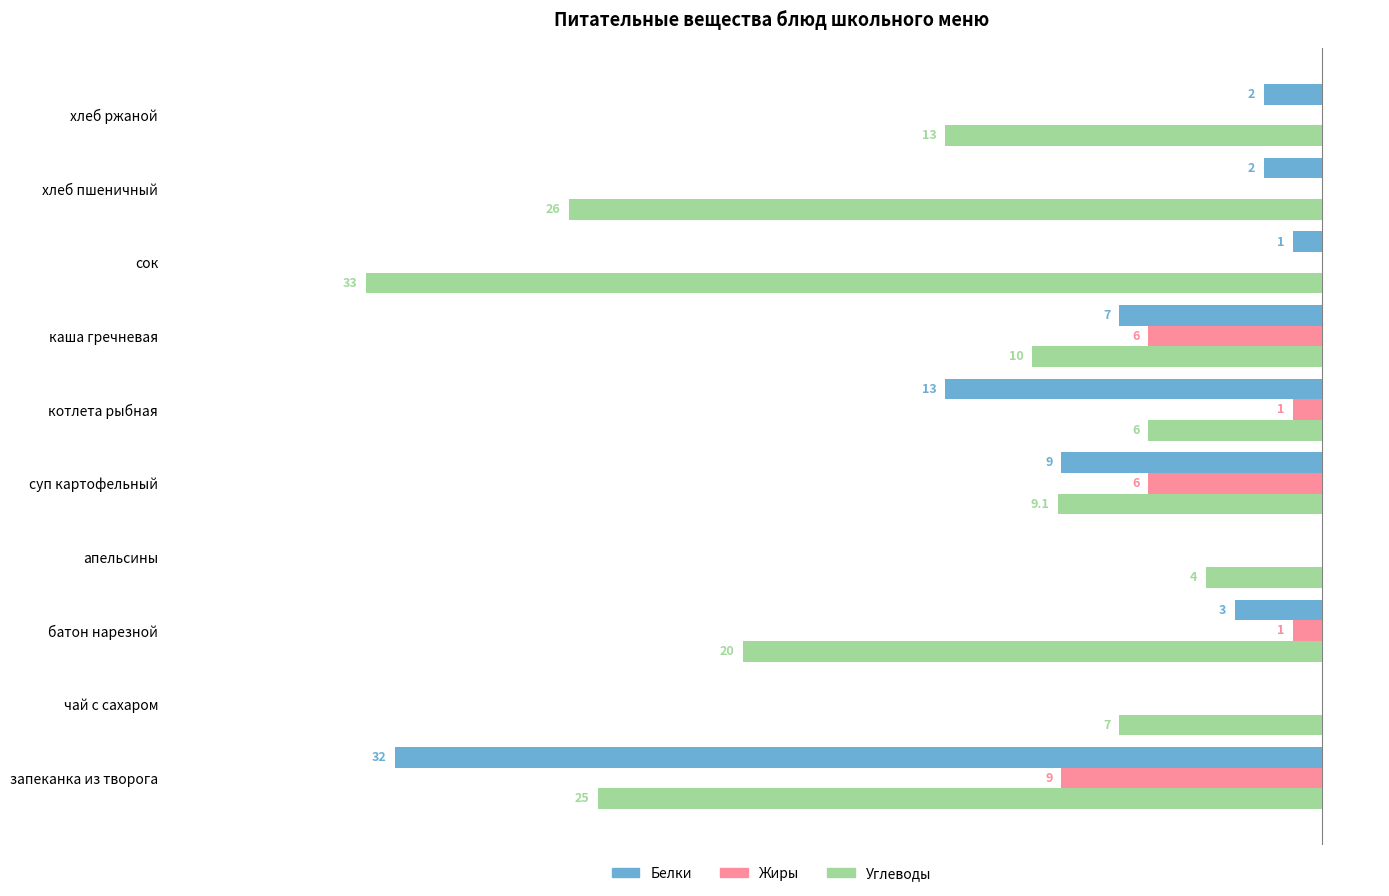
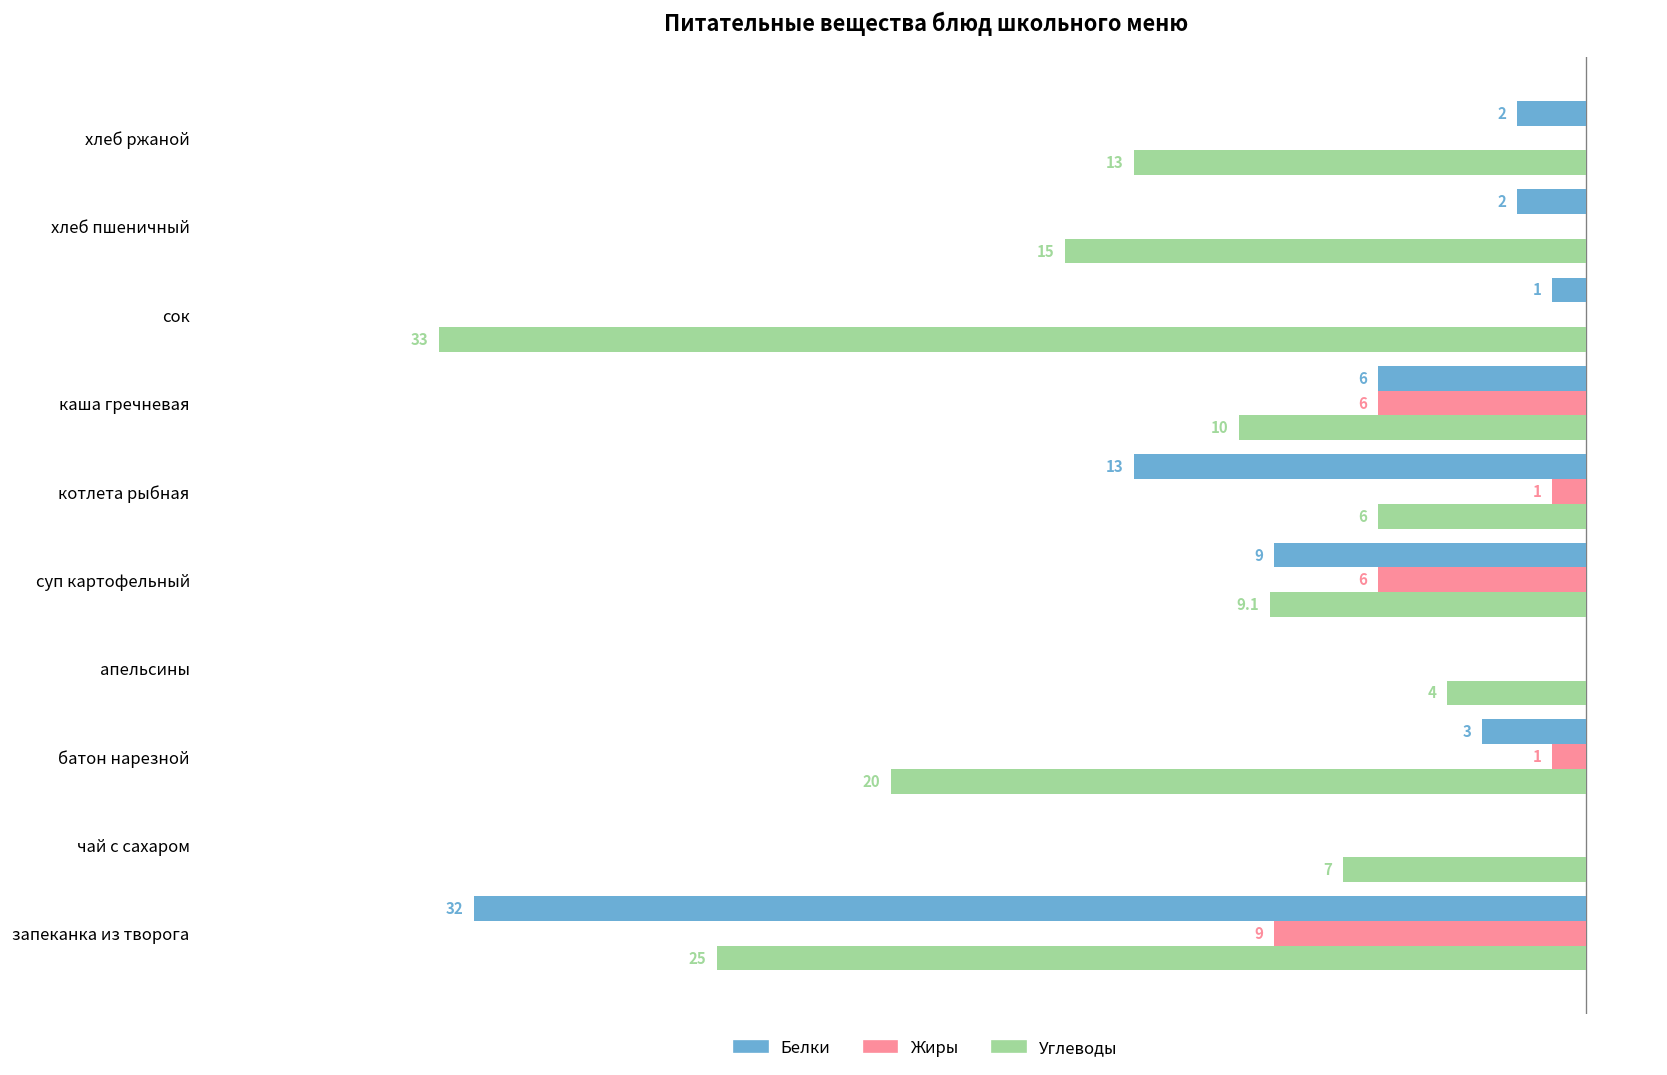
Углеводы, хлеб пшеничный: 26 -> 15
Белки, каша гречневая: 7 -> 6
